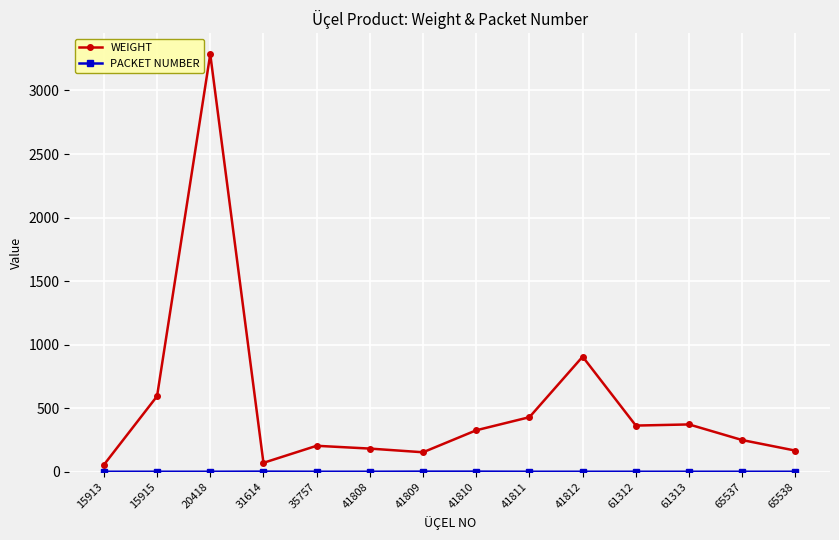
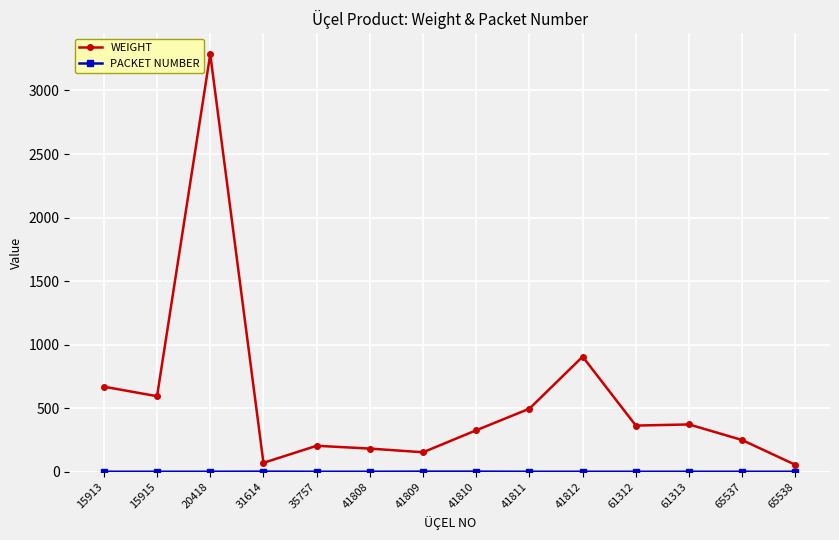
WEIGHT, 15913: 60 -> 670
WEIGHT, 41811: 430 -> 500
WEIGHT, 65538: 170 -> 60
